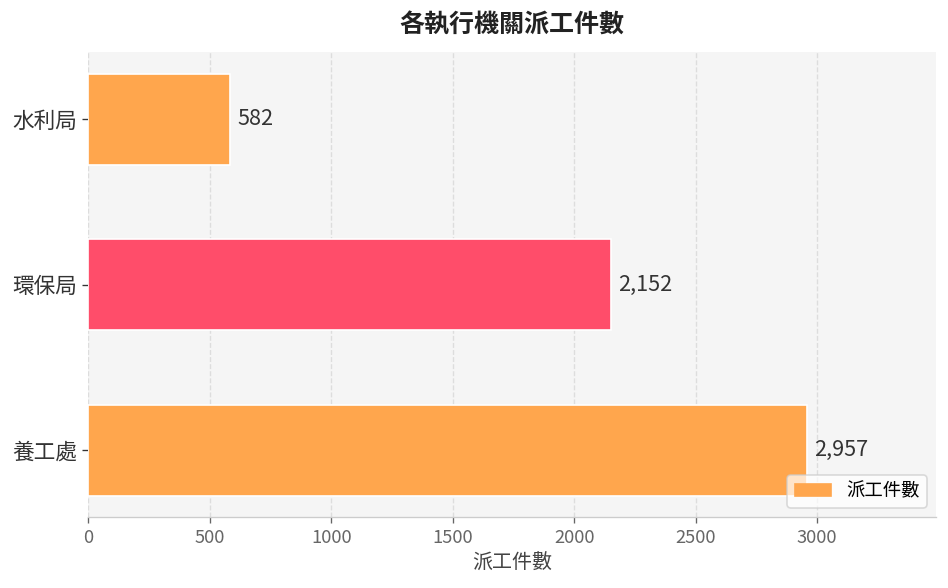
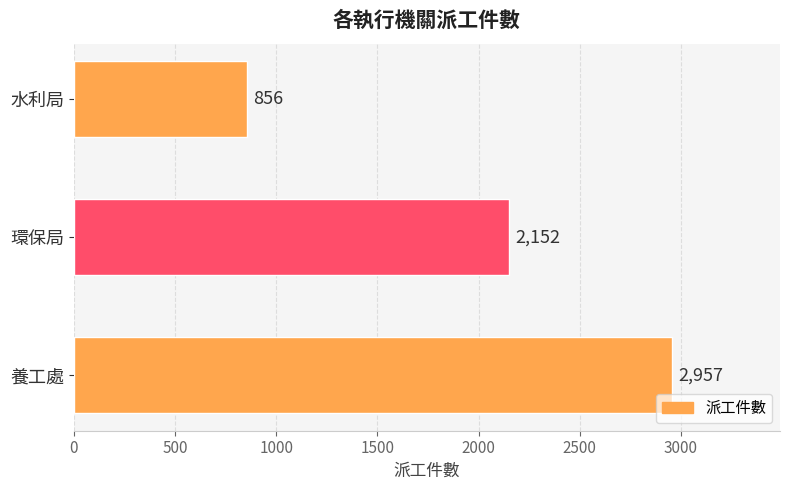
水利局: 582 -> 856
